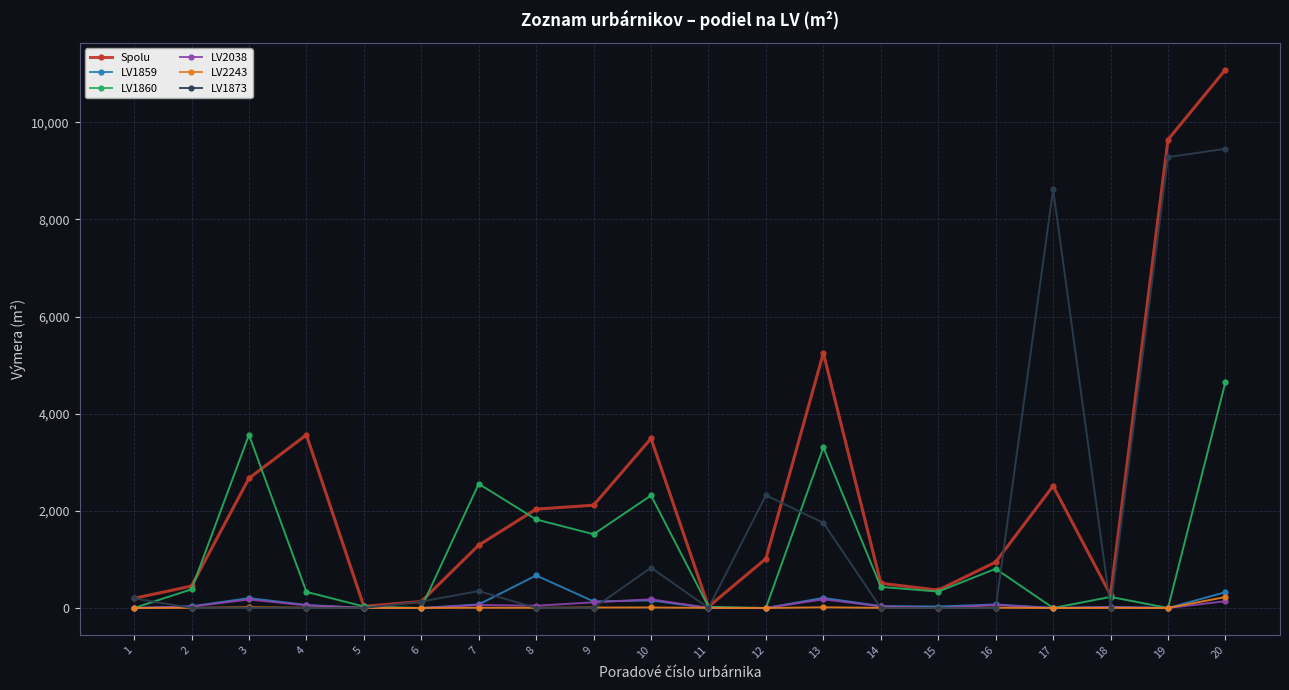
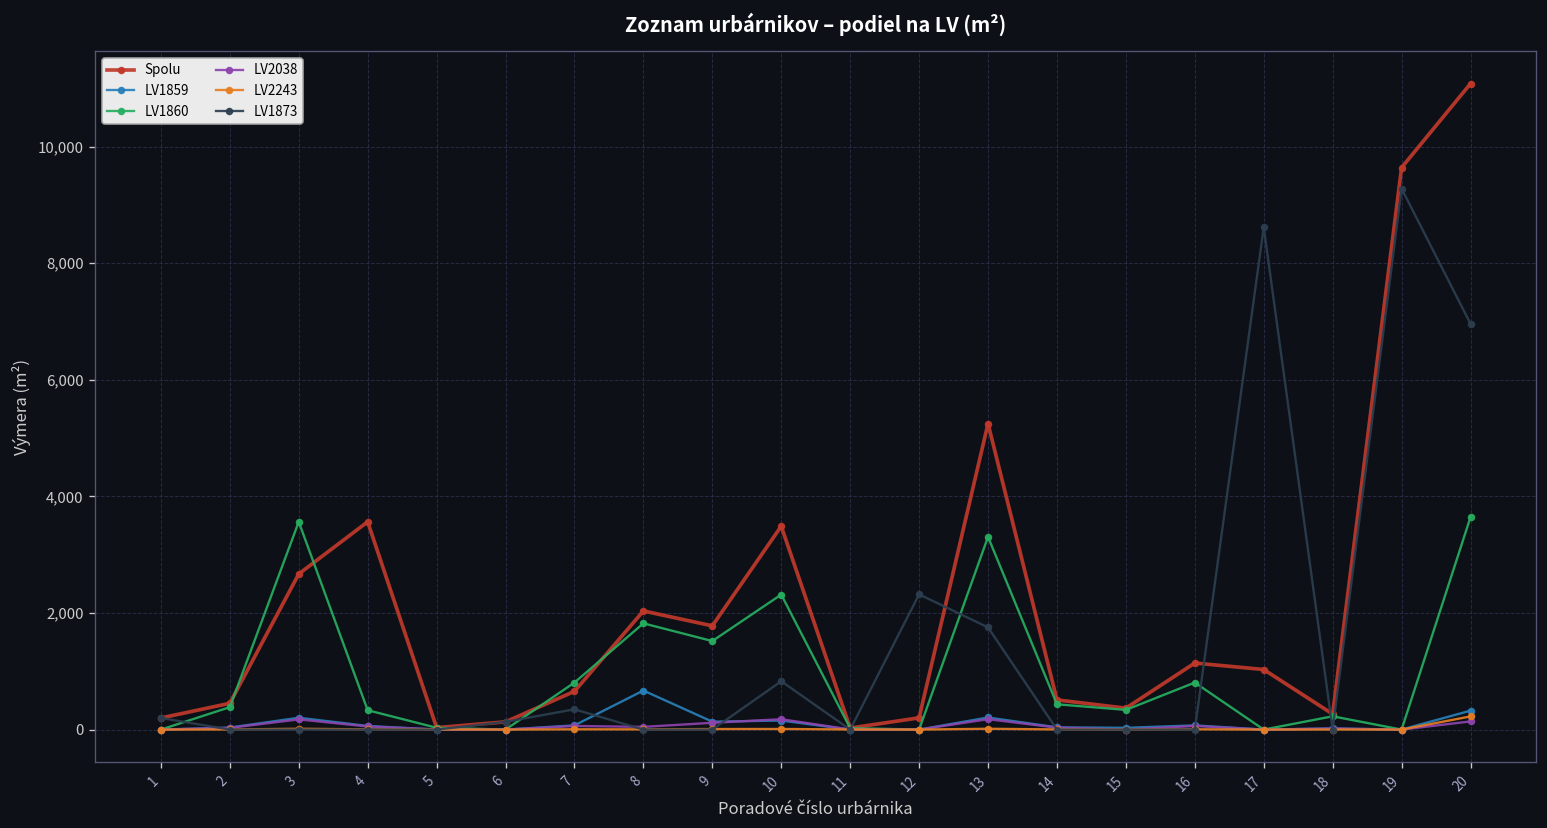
Spolu, 7: 1,300 -> 700
LV1860, 7: 2,600 -> 800
Spolu, 9: 2,100 -> 1,800
Spolu, 12: 1,000 -> 200
Spolu, 16: 900 -> 1,100
Spolu, 17: 2,500 -> 1,000
LV1860, 20: 4,700 -> 3,600
LV1873, 20: 9,500 -> 7,000
